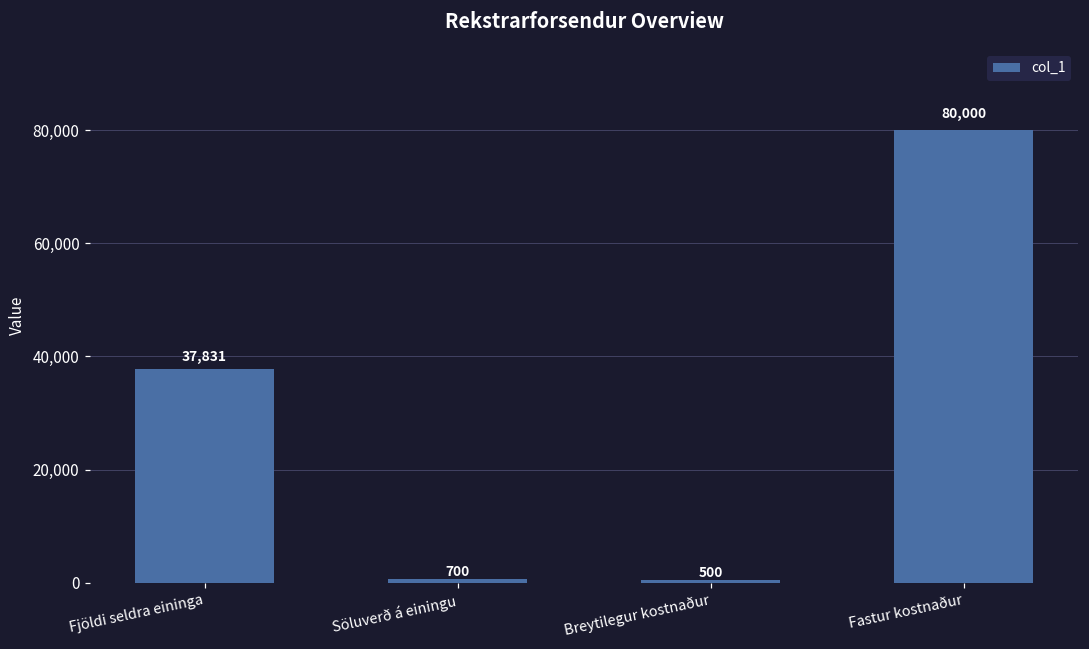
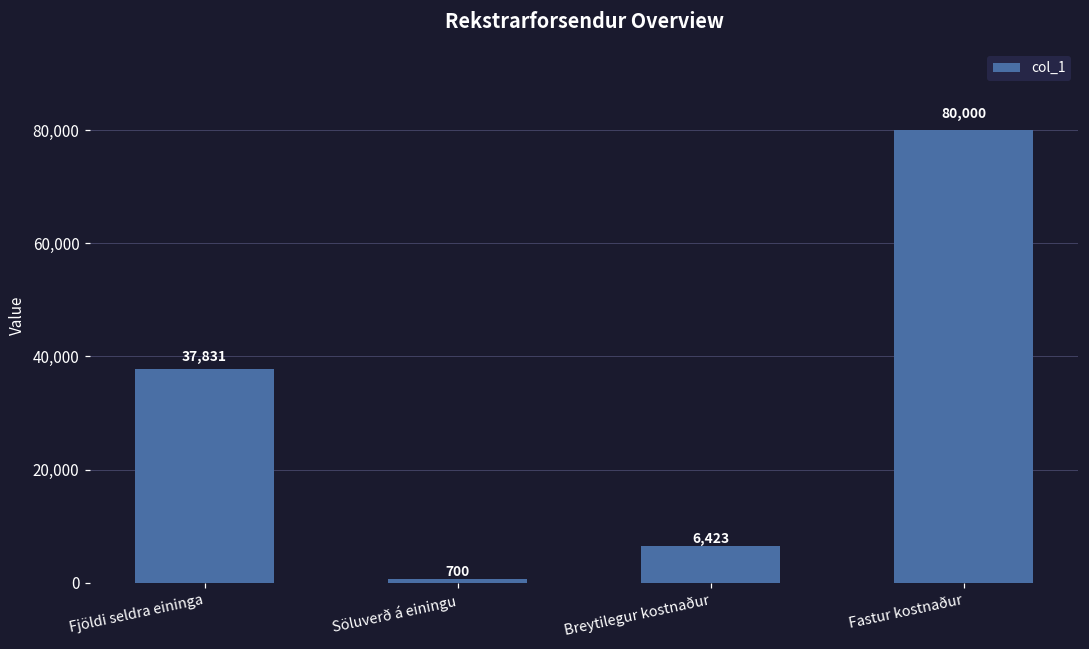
Breytilegur kostnaður: 500 -> 6,423
